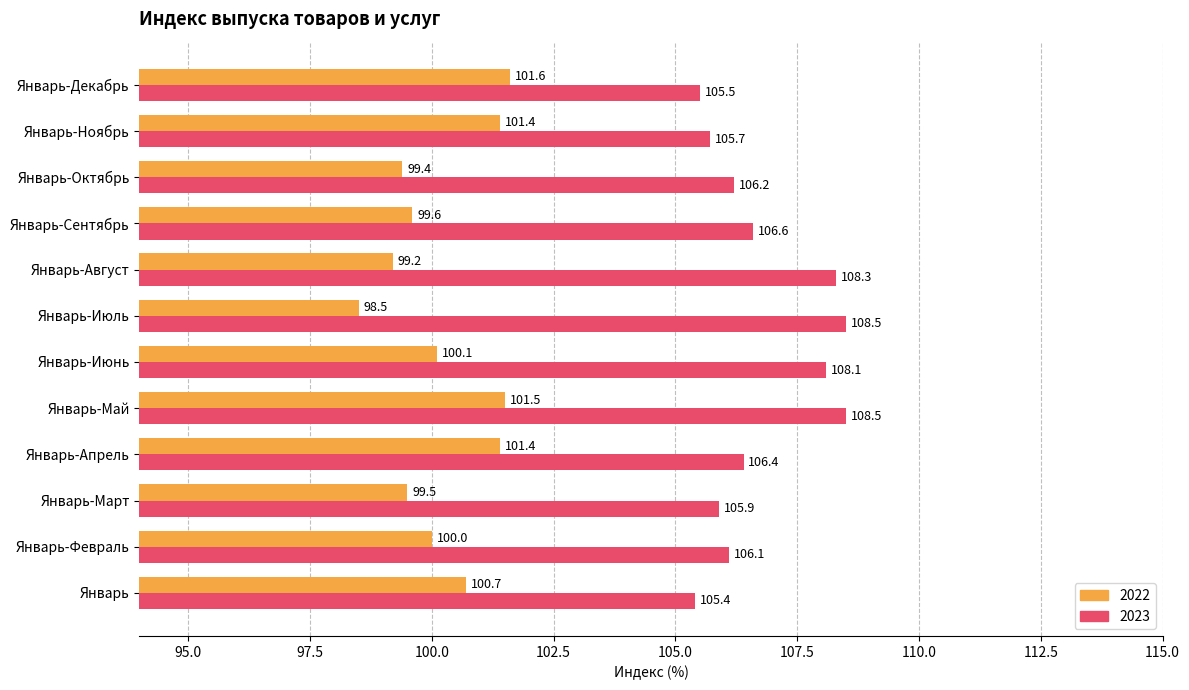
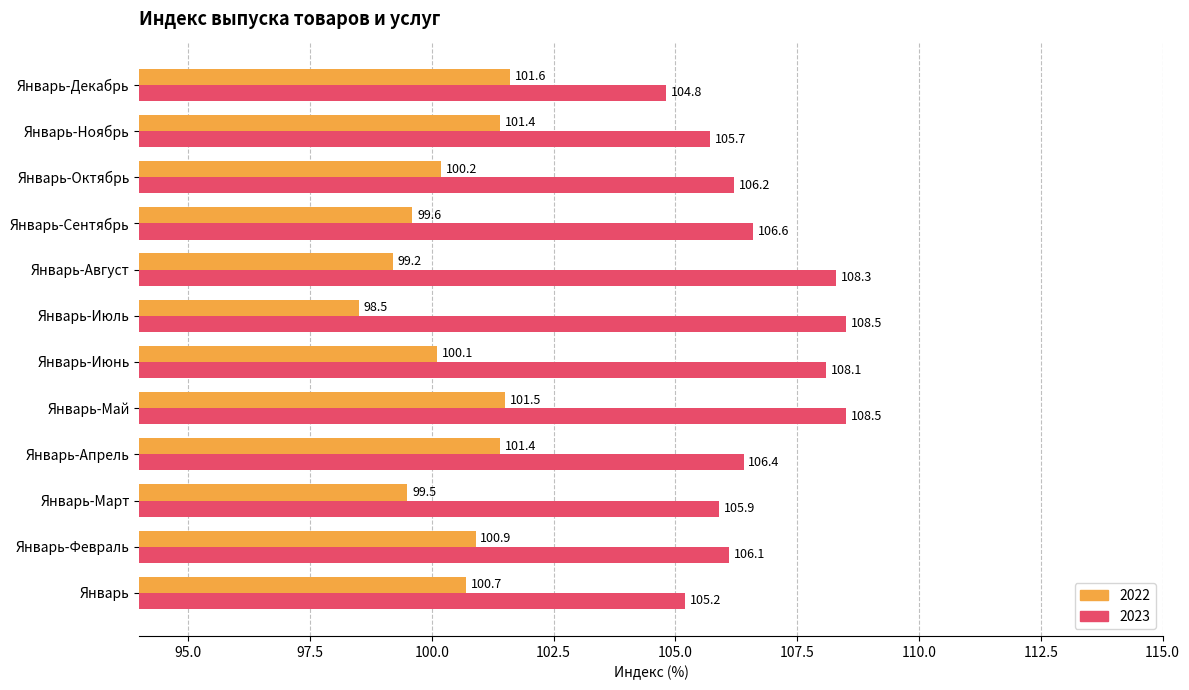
2023, Январь-Декабрь: 105.5 -> 104.8
2022, Январь-Октябрь: 99.4 -> 100.2
2022, Январь-Февраль: 100.0 -> 100.9
2023, Январь: 105.4 -> 105.2
